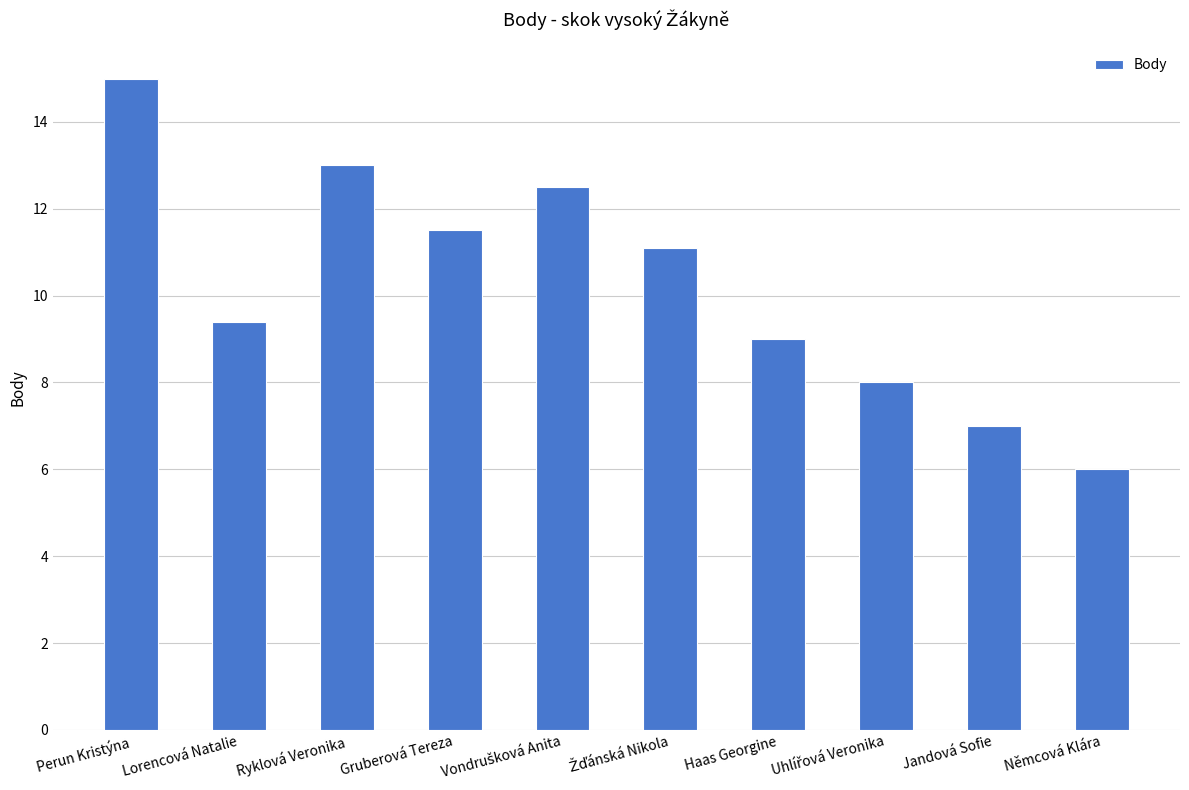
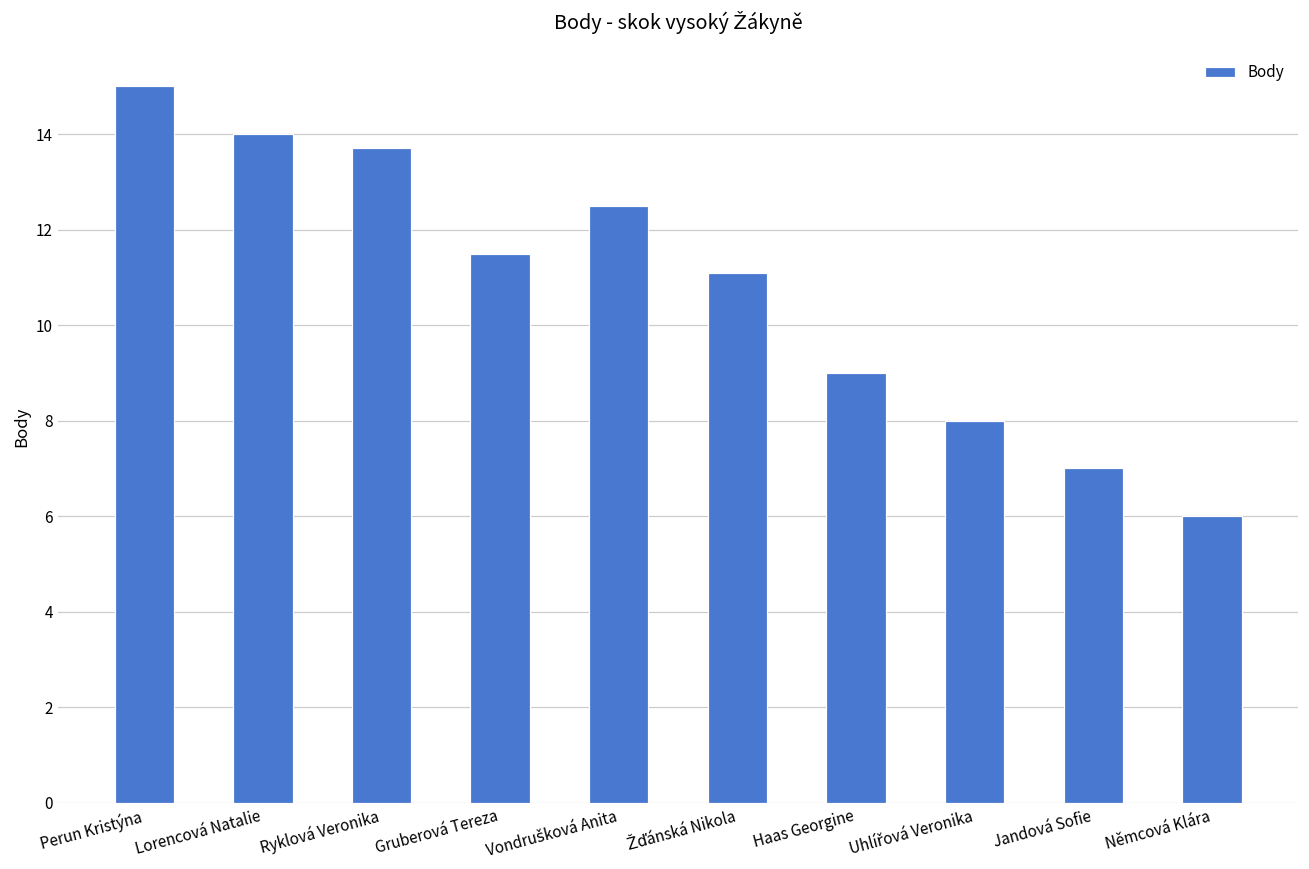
Lorencová Natalie: 9.4 -> 14.0
Ryklová Veronika: 13.0 -> 13.7
